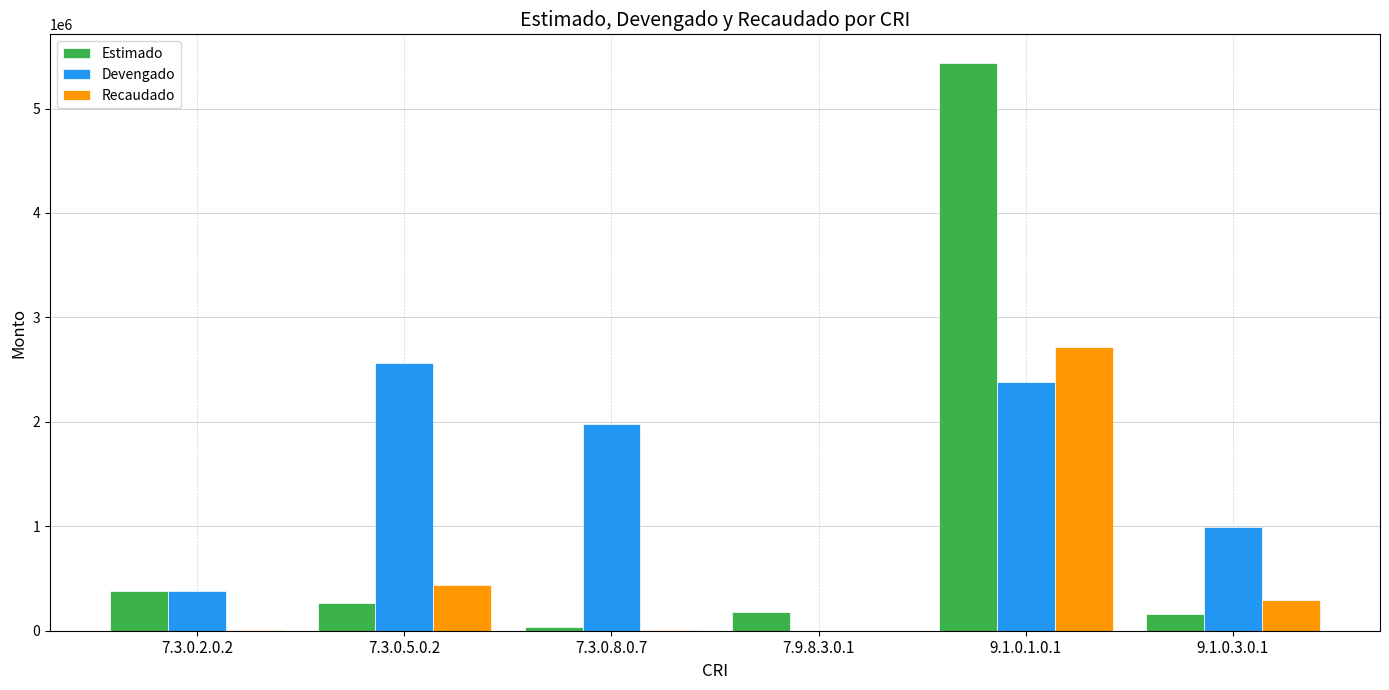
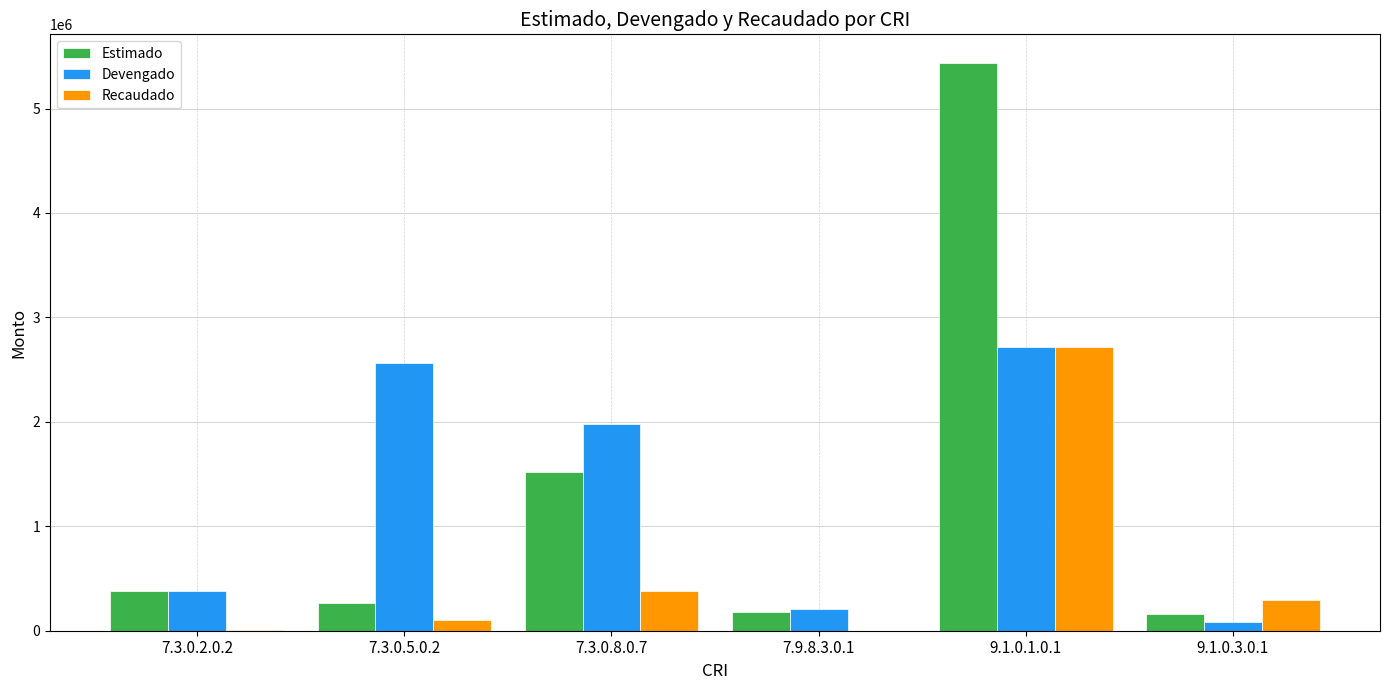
Recaudado, 7.3.0.5.0.2: 440000 -> 100000
Estimado, 7.3.0.8.0.7: 40000 -> 1520000
Recaudado, 7.3.0.8.0.7: 0 -> 380000
Devengado, 7.9.8.3.0.1: 0 -> 210000
Devengado, 9.1.0.1.0.1: 2380000 -> 2720000
Devengado, 9.1.0.3.0.1: 990000 -> 90000
